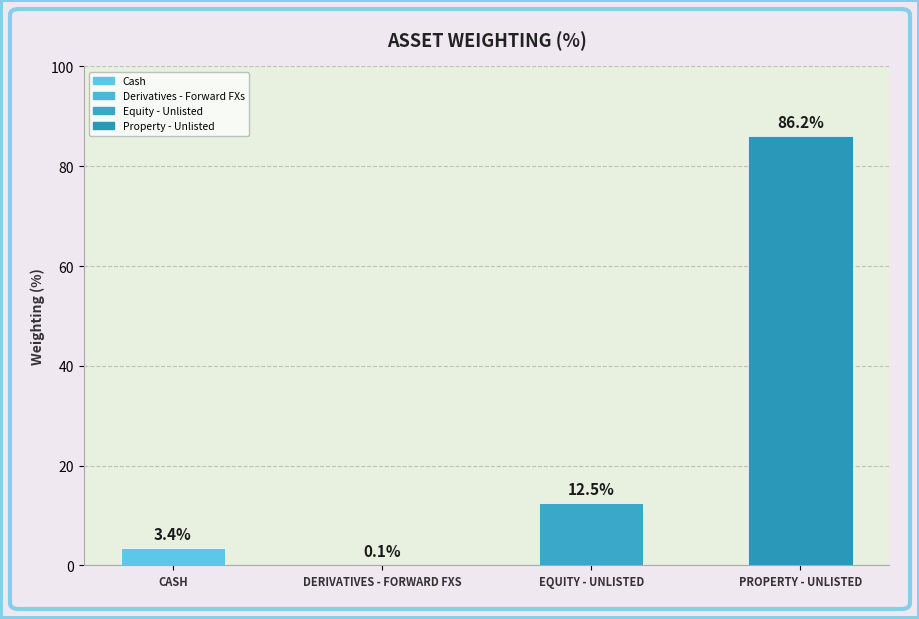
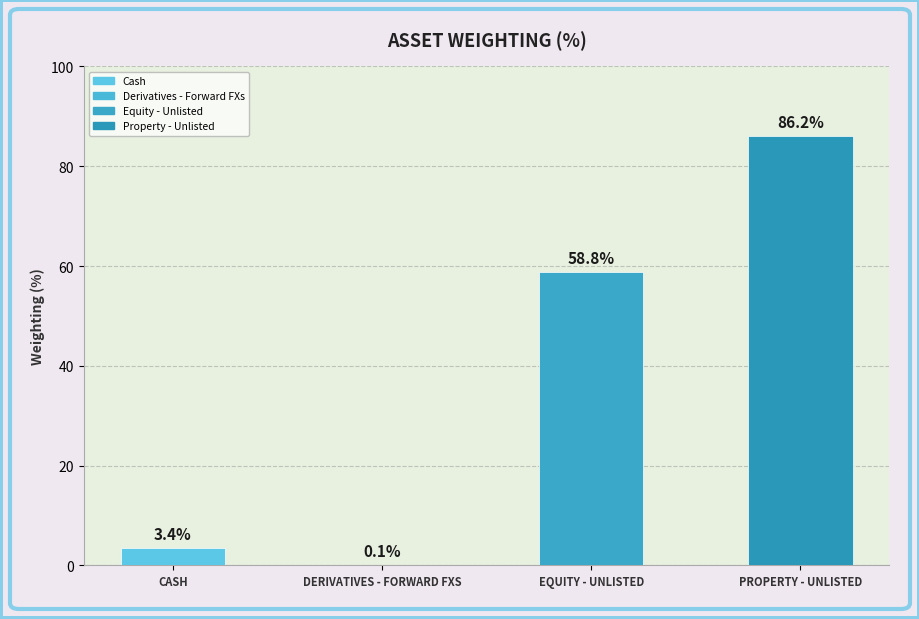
EQUITY - UNLISTED: 12.5% -> 58.8%
